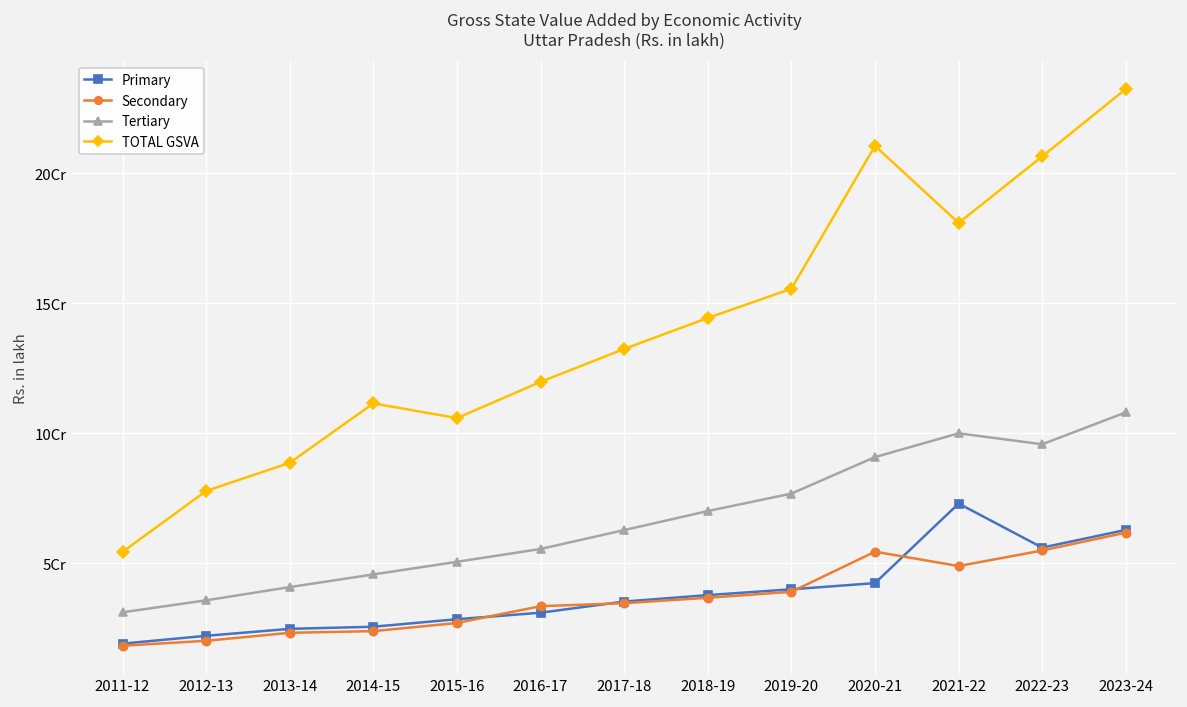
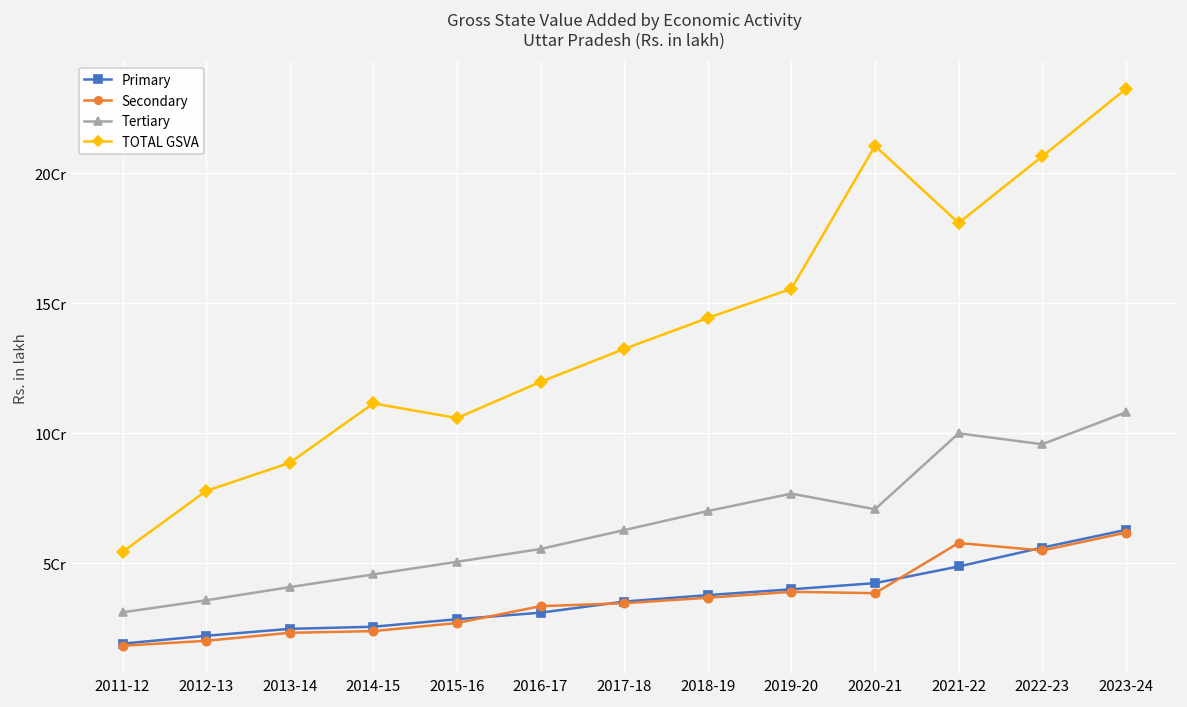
Secondary, 2020-21: 5.4Cr -> 3.8Cr
Tertiary, 2020-21: 9.1Cr -> 7.1Cr
Primary, 2021-22: 7.3Cr -> 4.9Cr
Secondary, 2021-22: 4.9Cr -> 5.8Cr
